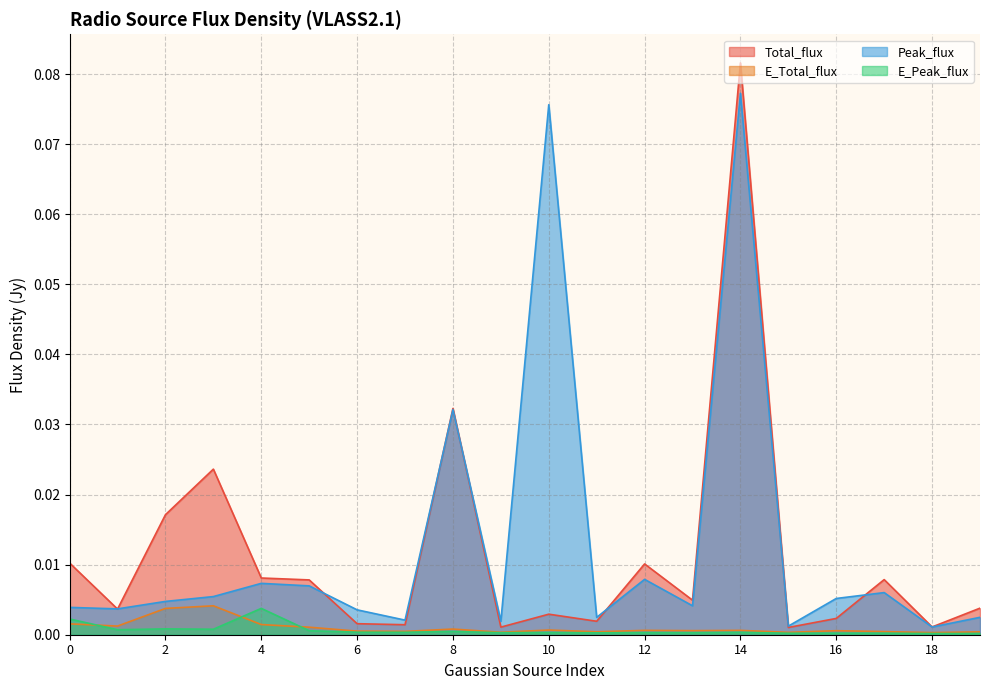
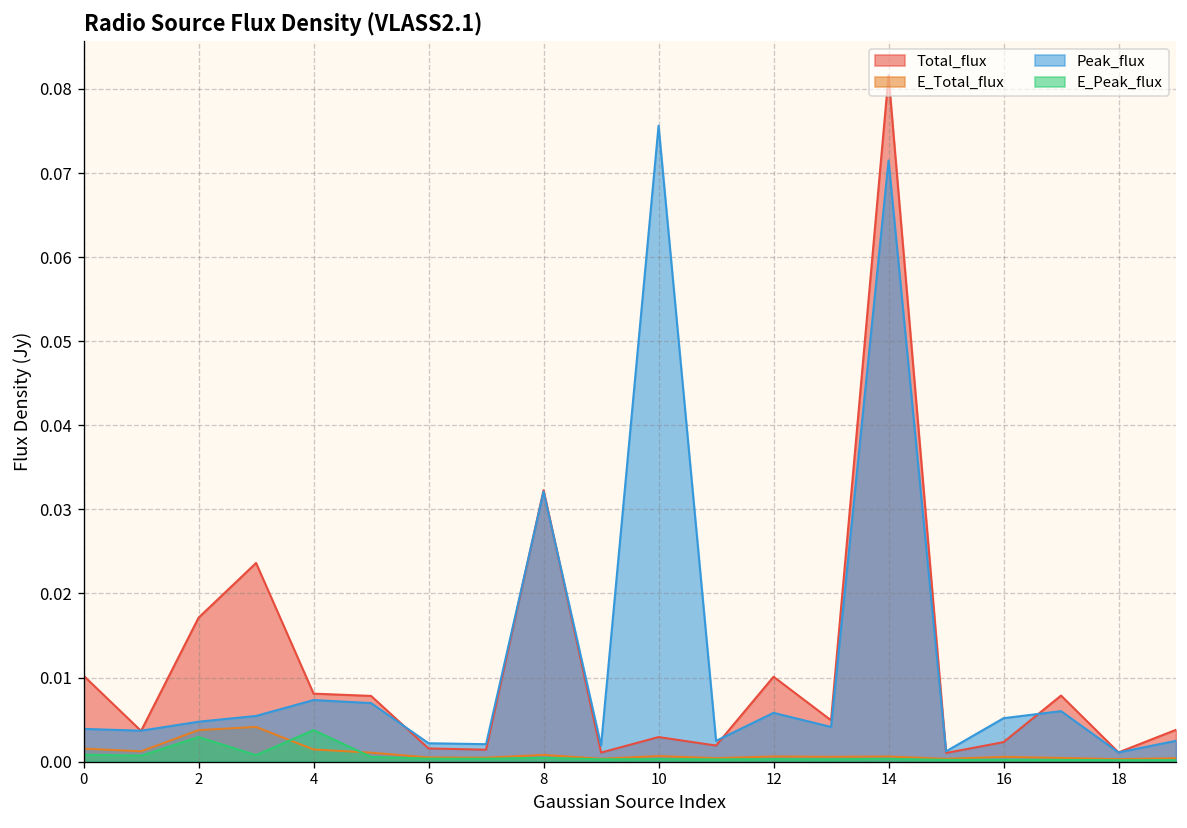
E_Peak_flux, 0: 0.002 -> 0.001
E_Peak_flux, 2: 0.001 -> 0.003
Peak_flux, 6: 0.004 -> 0.002
Peak_flux, 12: 0.008 -> 0.006
Peak_flux, 14: 0.077 -> 0.071
